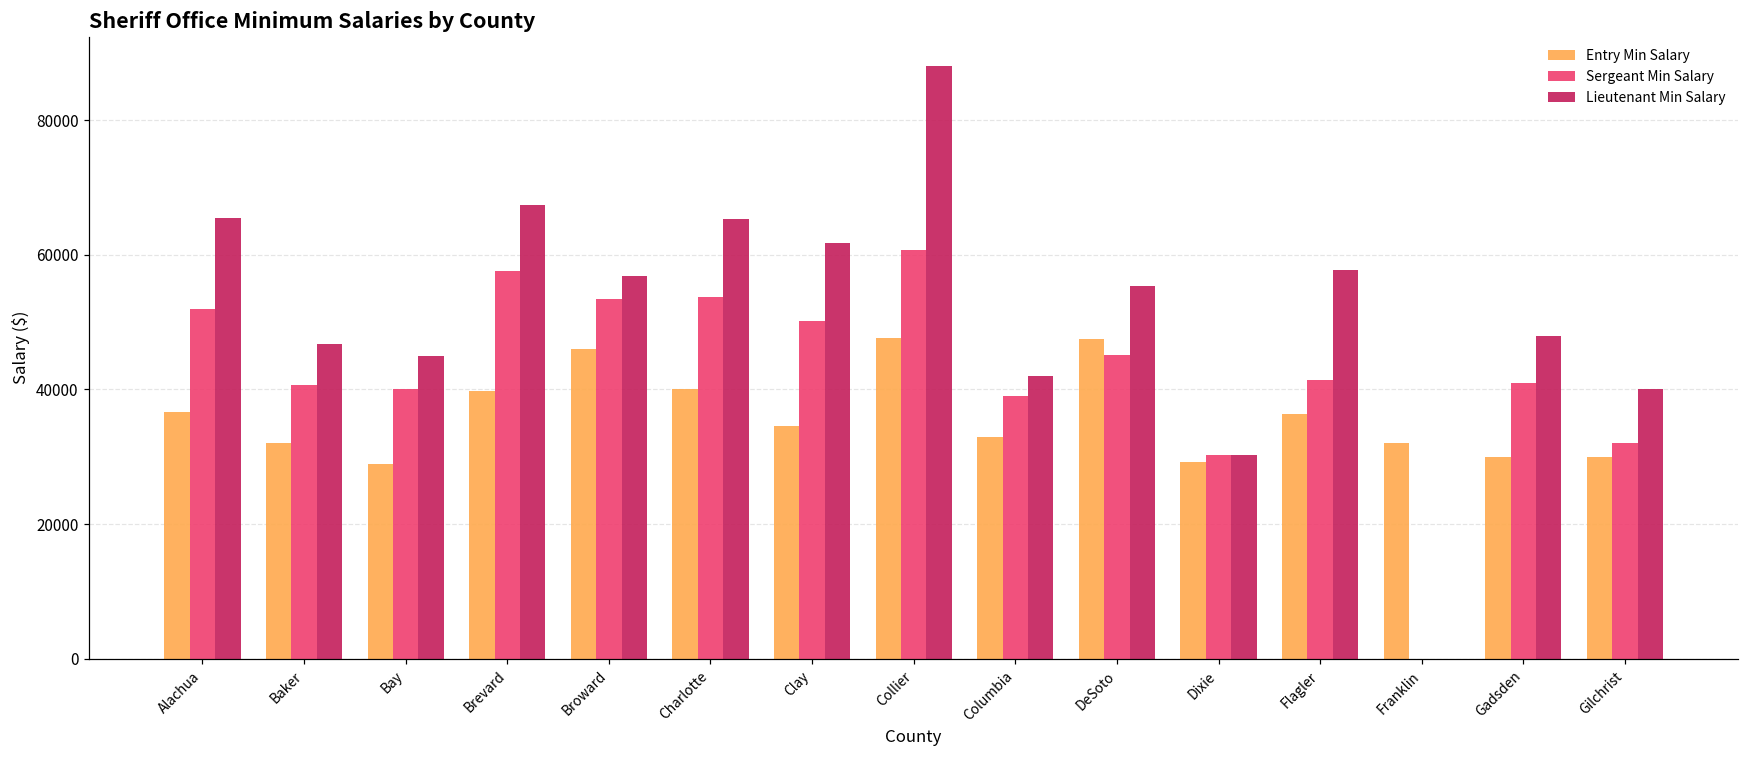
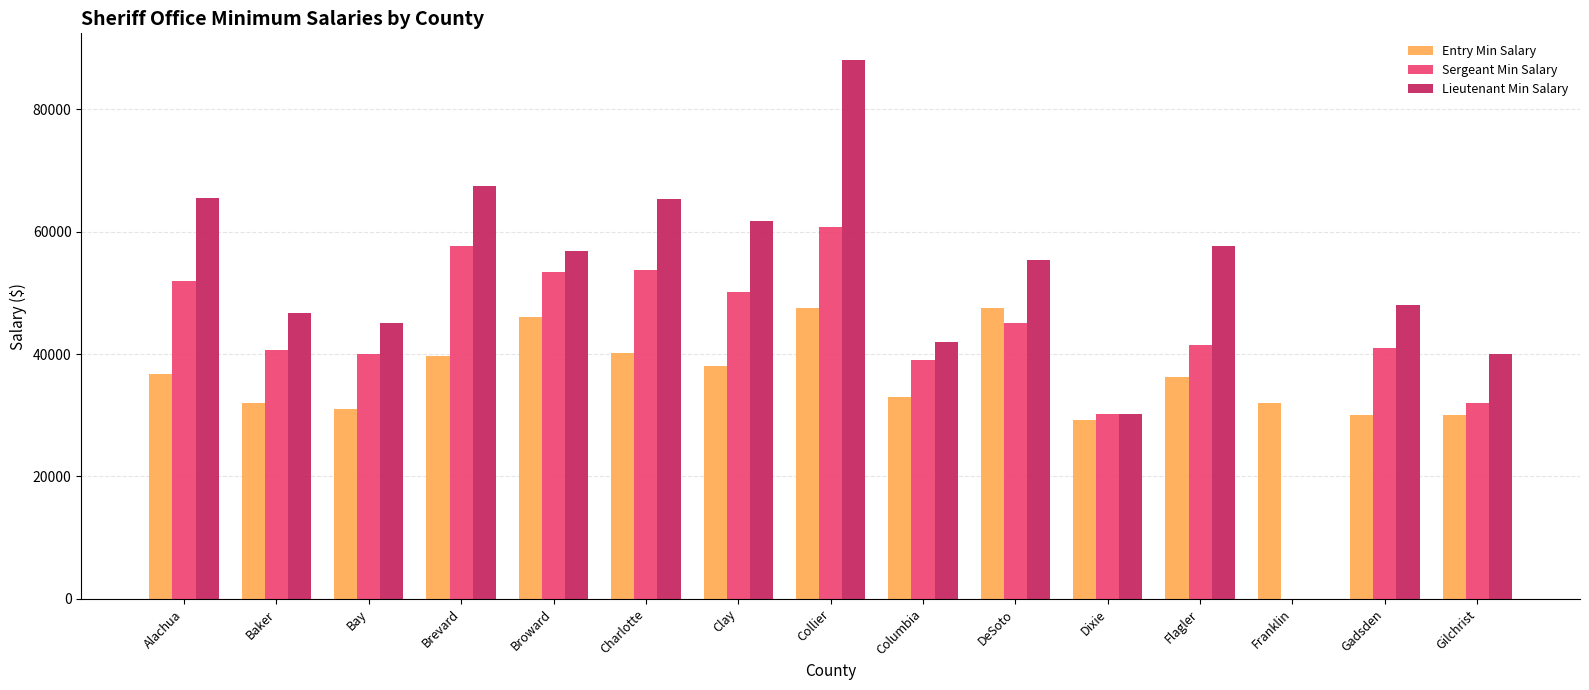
Entry Min Salary, Bay: 29000 -> 31000
Entry Min Salary, Clay: 35000 -> 38000
